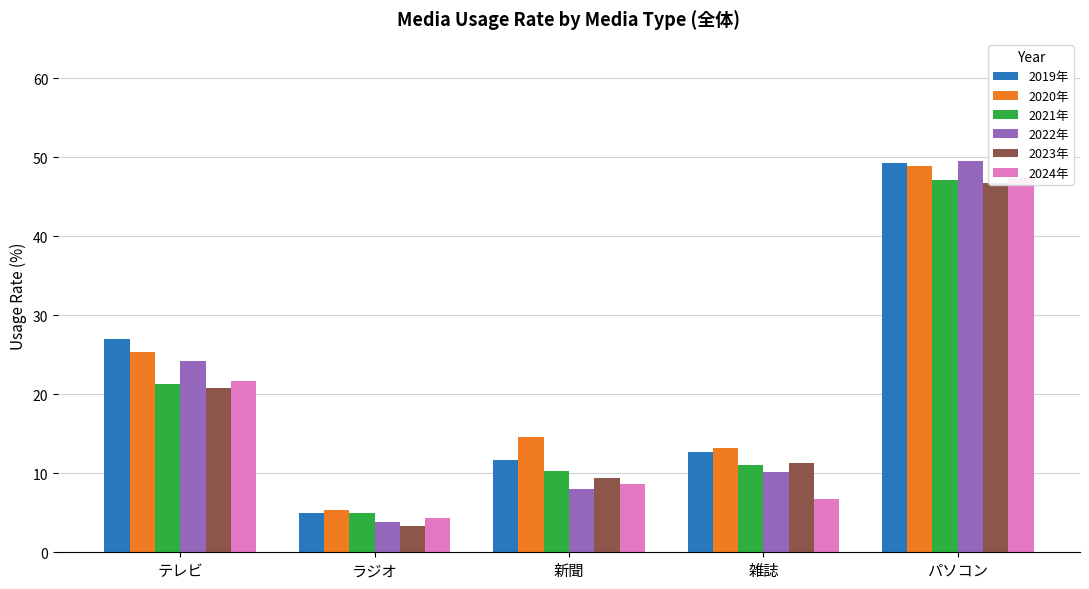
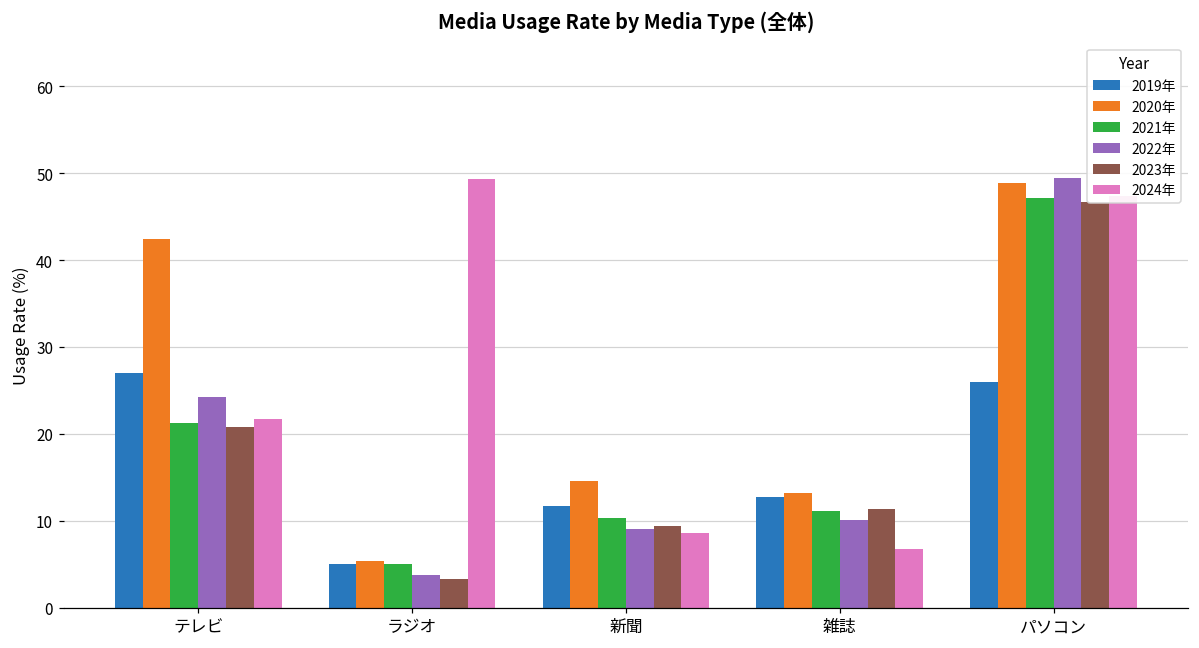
2020年, テレビ: 25 -> 42
2024年, ラジオ: 4 -> 49
2022年, 新聞: 8 -> 9
2019年, パソコン: 49 -> 26
